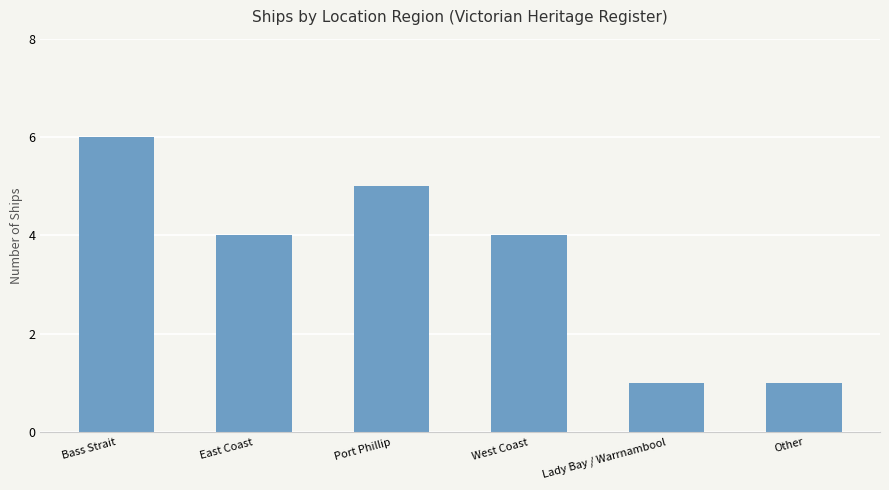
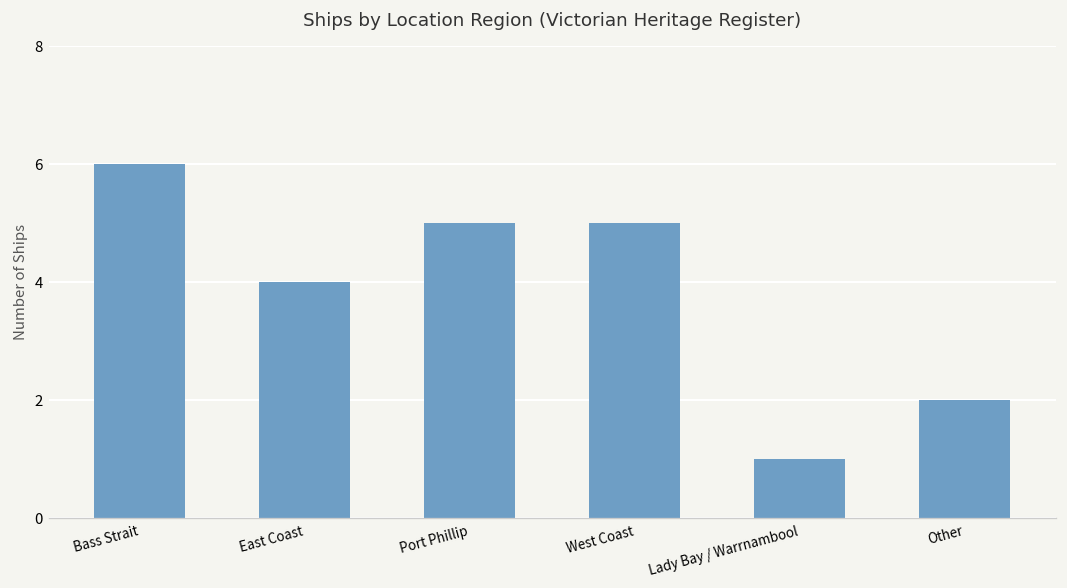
West Coast: 4 -> 5
Other: 1 -> 2
